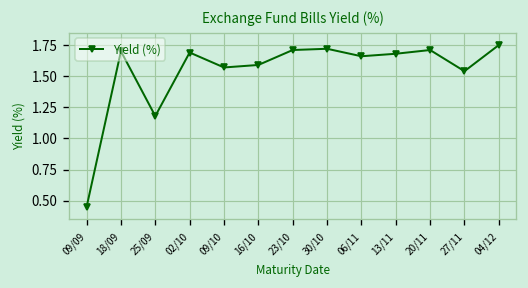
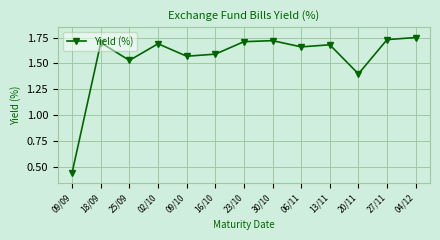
25/09: 1.18 -> 1.53
20/11: 1.71 -> 1.40
27/11: 1.54 -> 1.73
